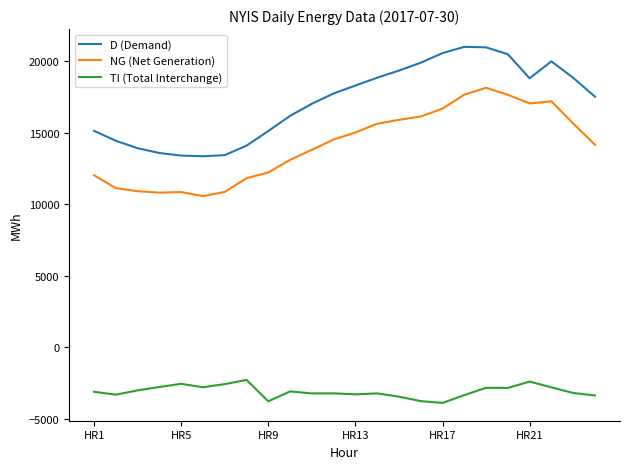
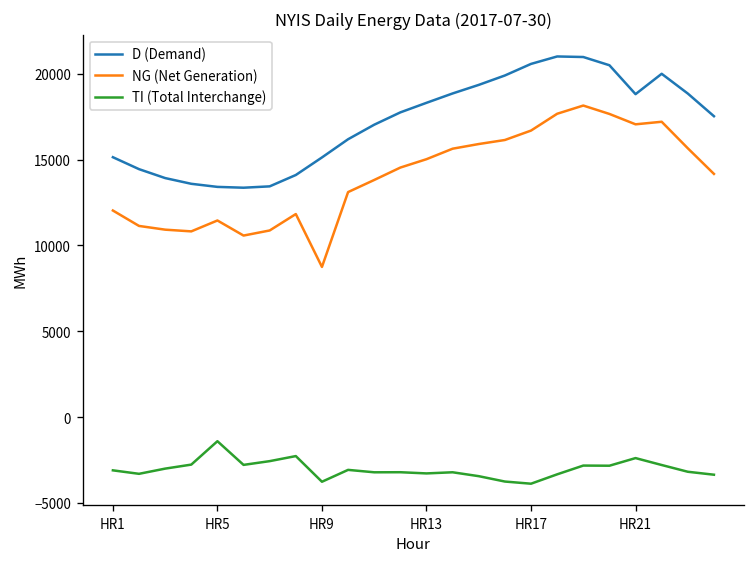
NG (Net Generation), HR5: 10900 -> 11500
TI (Total Interchange), HR5: -2600 -> -1400
NG (Net Generation), HR9: 12200 -> 8700
